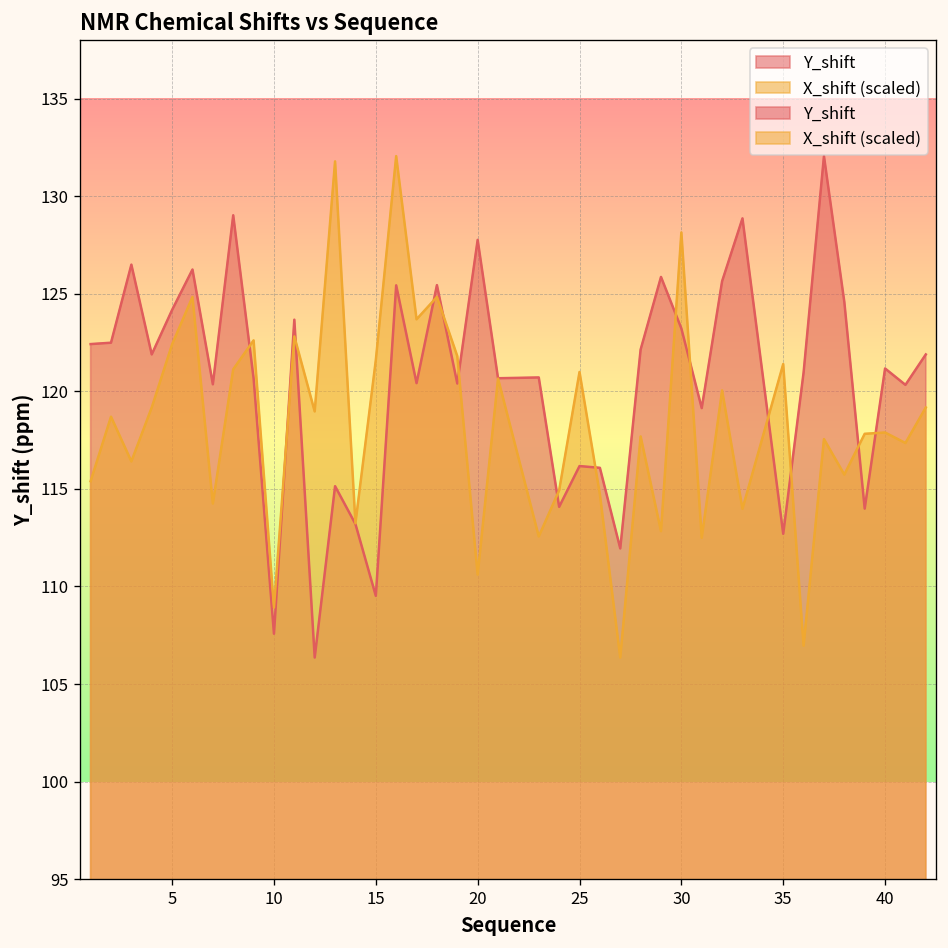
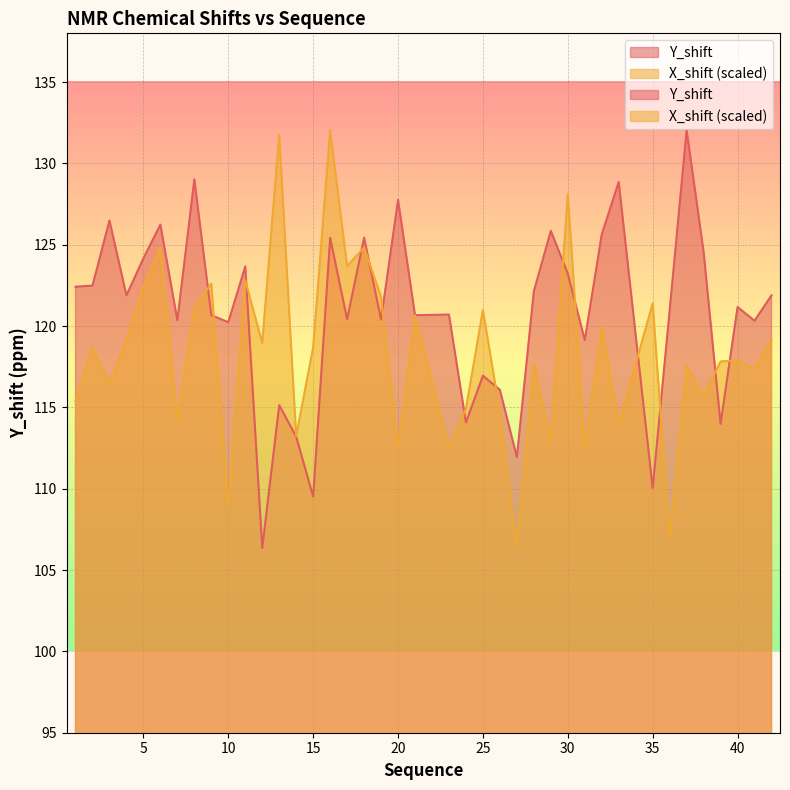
Y_shift, 10: 107.6 -> 120.2
X_shift (scaled), 15: 121.6 -> 118.7
X_shift (scaled), 20: 110.6 -> 112.5
Y_shift, 25: 116.2 -> 117.0
Y_shift, 35: 112.7 -> 110.1
